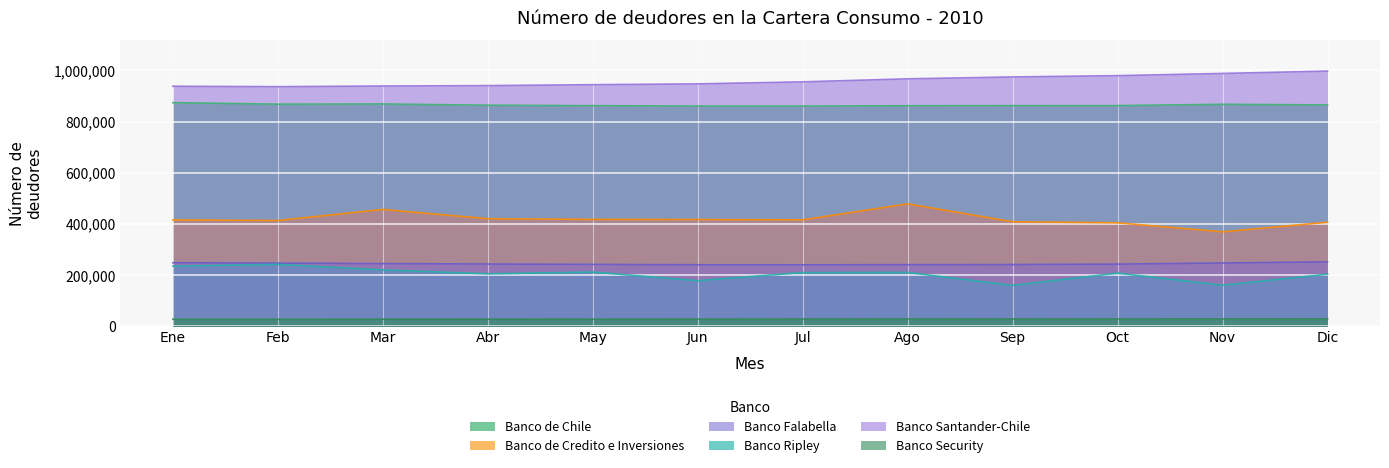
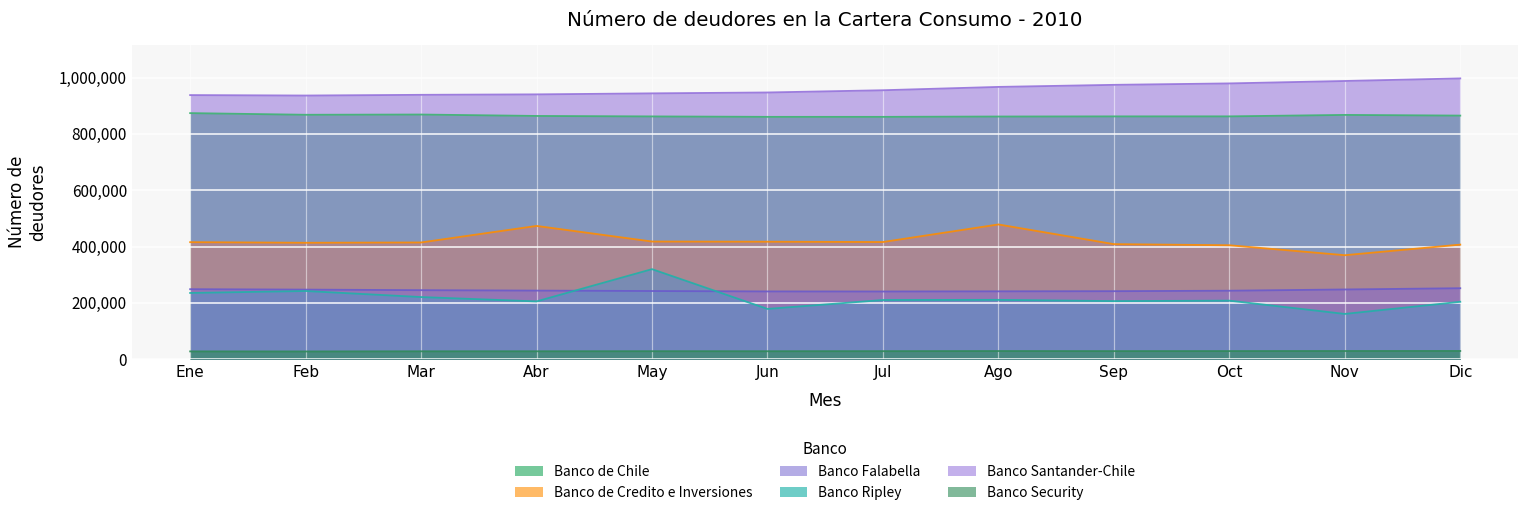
Banco de Credito e Inversiones, Mar: 460,000 -> 410,000
Banco de Credito e Inversiones, Abr: 420,000 -> 470,000
Banco Ripley, May: 210,000 -> 320,000
Banco Ripley, Sep: 160,000 -> 210,000
